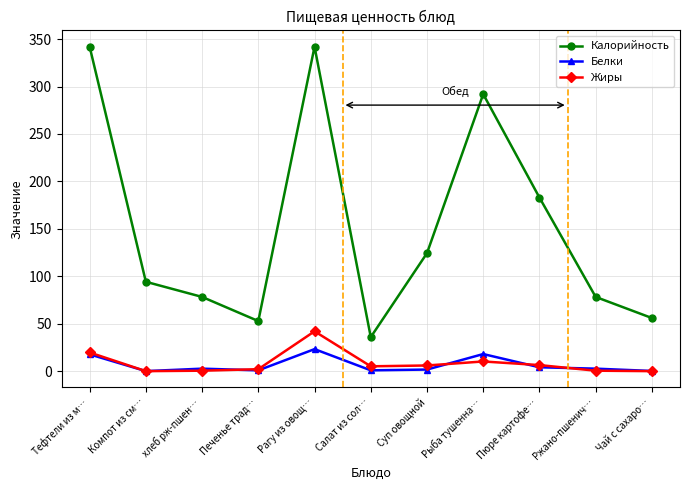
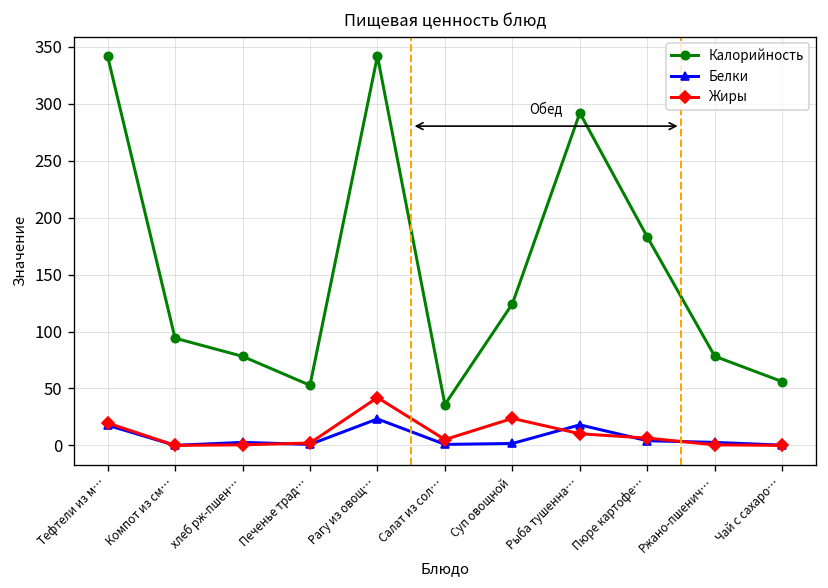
Жиры, Суп овощной: 10 -> 20
